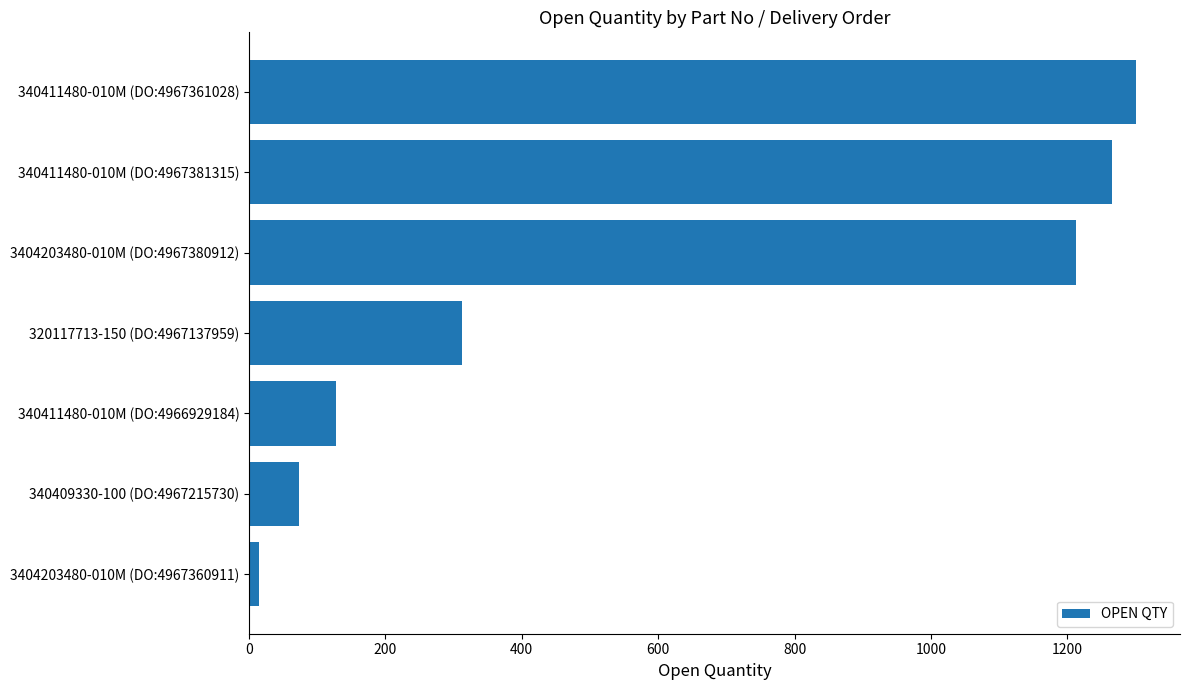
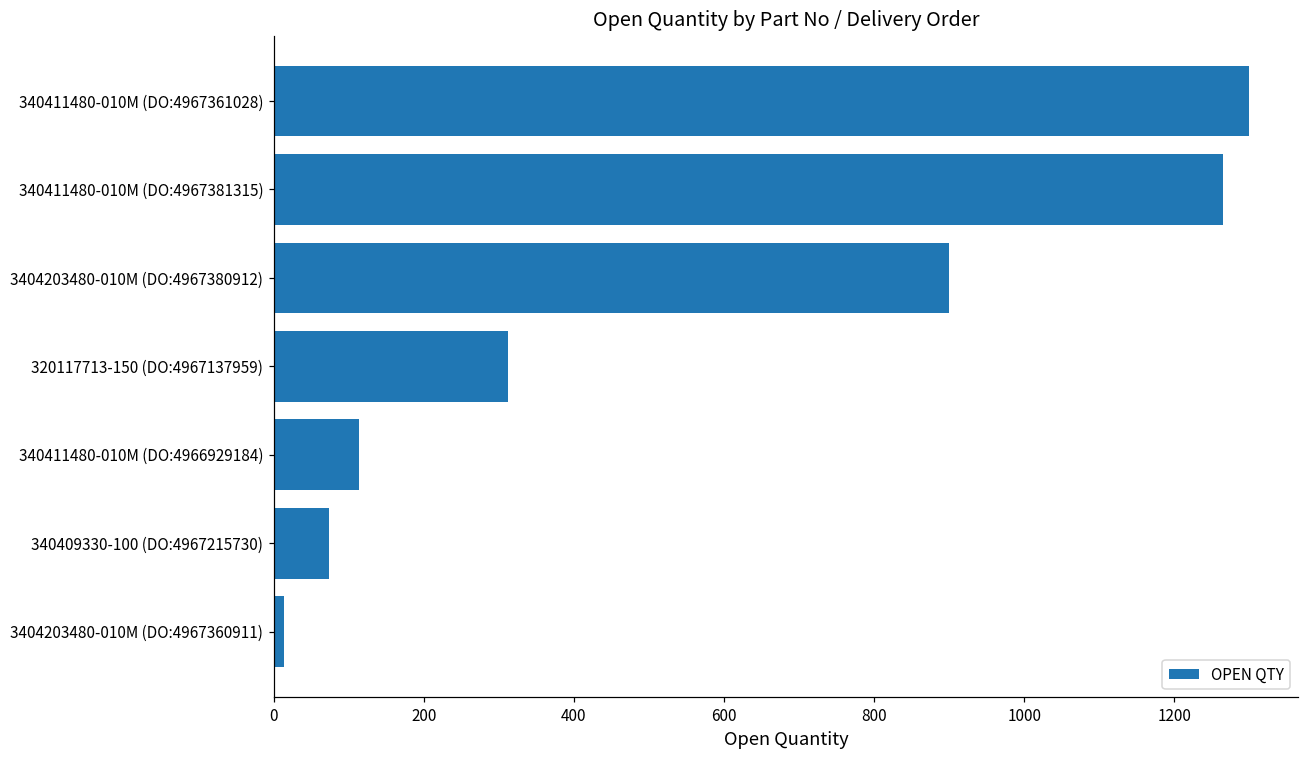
3404203480-010M (DO:4967380912): 1210 -> 900
340411480-010M (DO:4966929184): 130 -> 110
